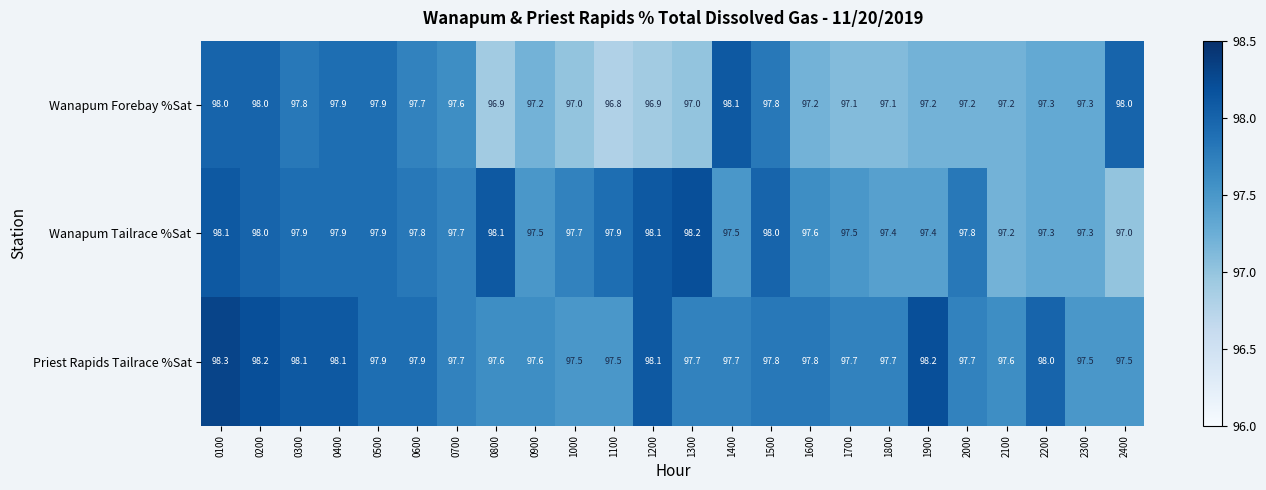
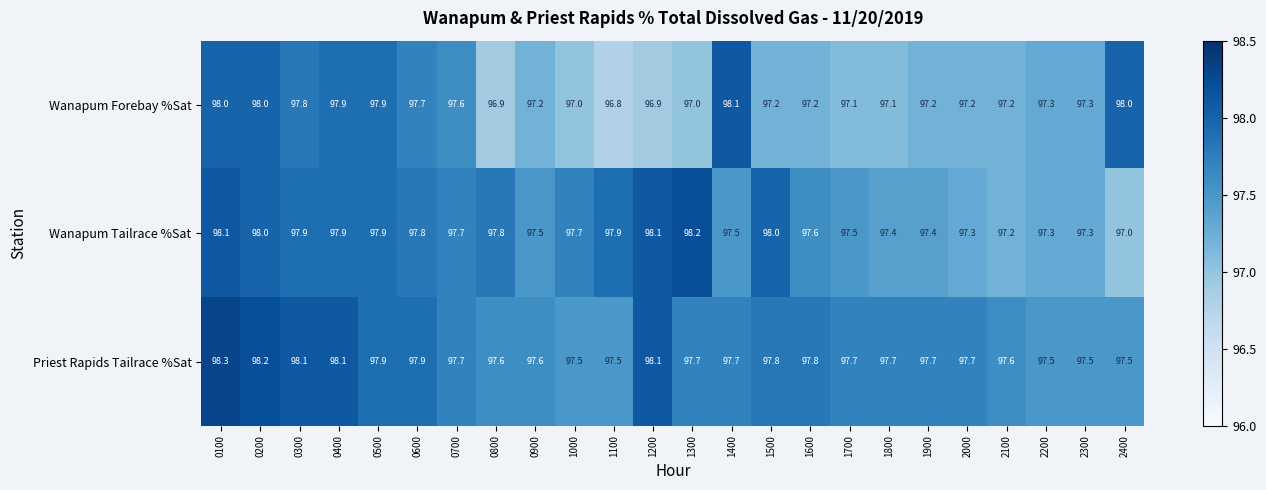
Wanapum Forebay %Sat, 1500: 97.8 -> 97.2
Wanapum Tailrace %Sat, 0800: 98.1 -> 97.8
Wanapum Tailrace %Sat, 2000: 97.8 -> 97.3
Priest Rapids Tailrace %Sat, 1900: 98.2 -> 97.7
Priest Rapids Tailrace %Sat, 2200: 98.0 -> 97.5
